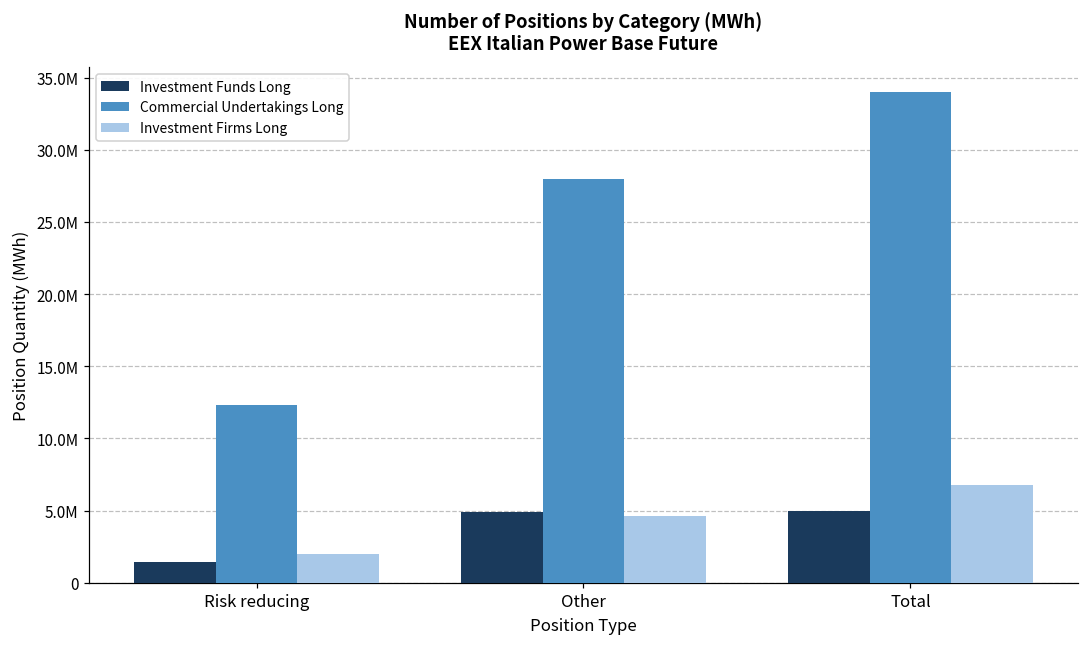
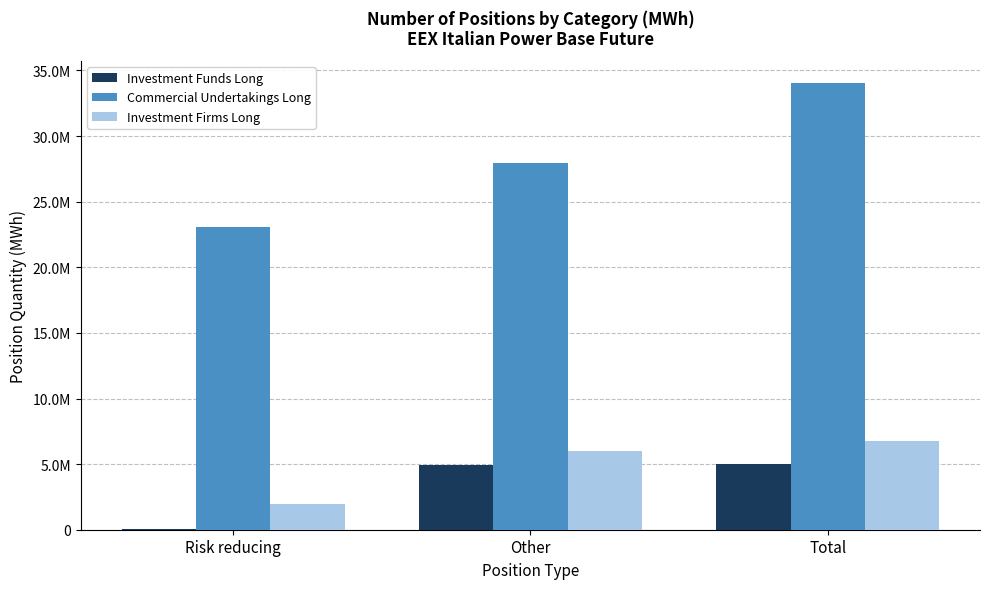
Investment Funds Long, Risk reducing: 1500000 -> 0
Commercial Undertakings Long, Risk reducing: 12300000 -> 23100000
Investment Firms Long, Other: 4600000 -> 6000000
